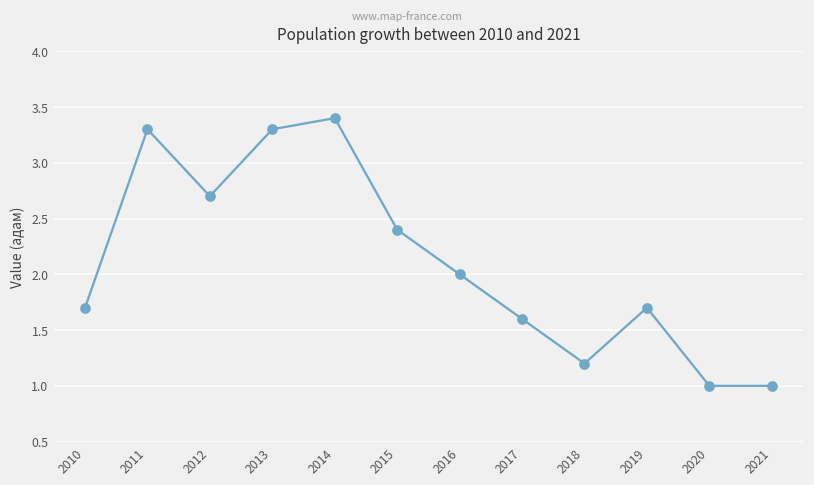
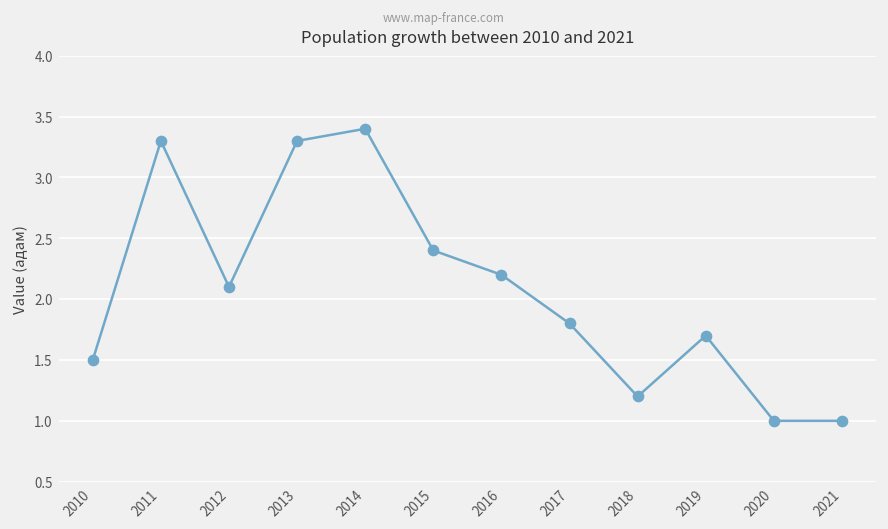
2010: 1.7 -> 1.5
2012: 2.7 -> 2.1
2016: 2.0 -> 2.2
2017: 1.6 -> 1.8
